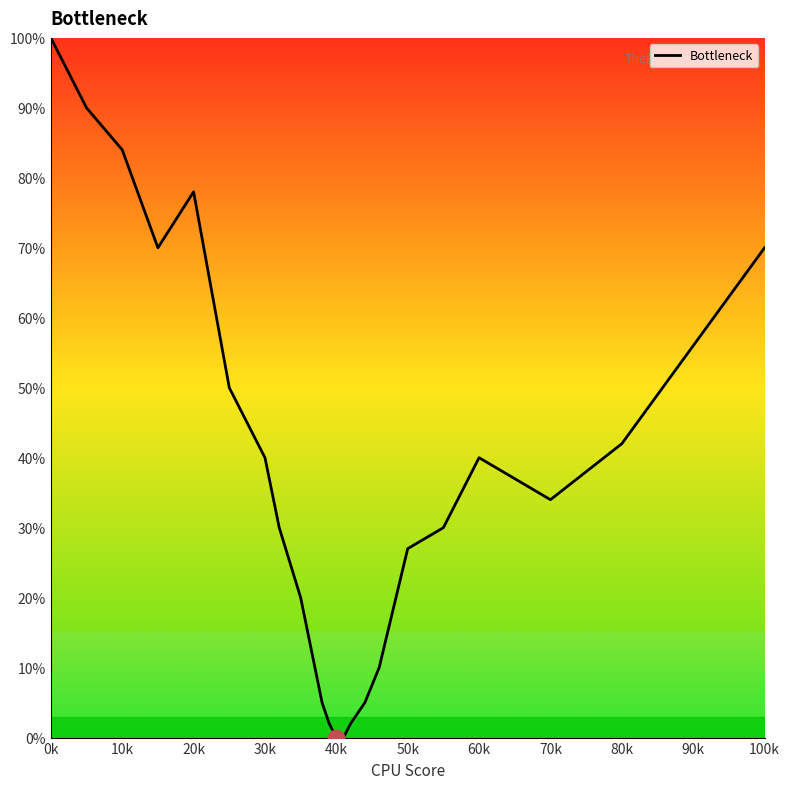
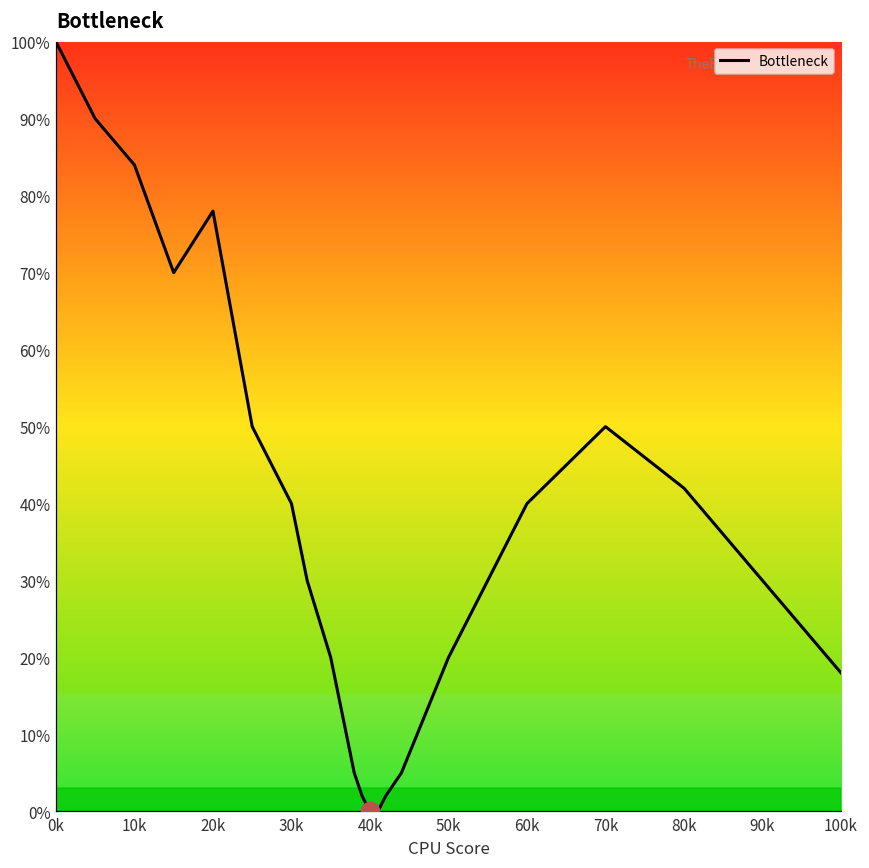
Bottleneck, 50k: 27% -> 20%
Bottleneck, 70k: 34% -> 50%
Bottleneck, 100k: 70% -> 18%
